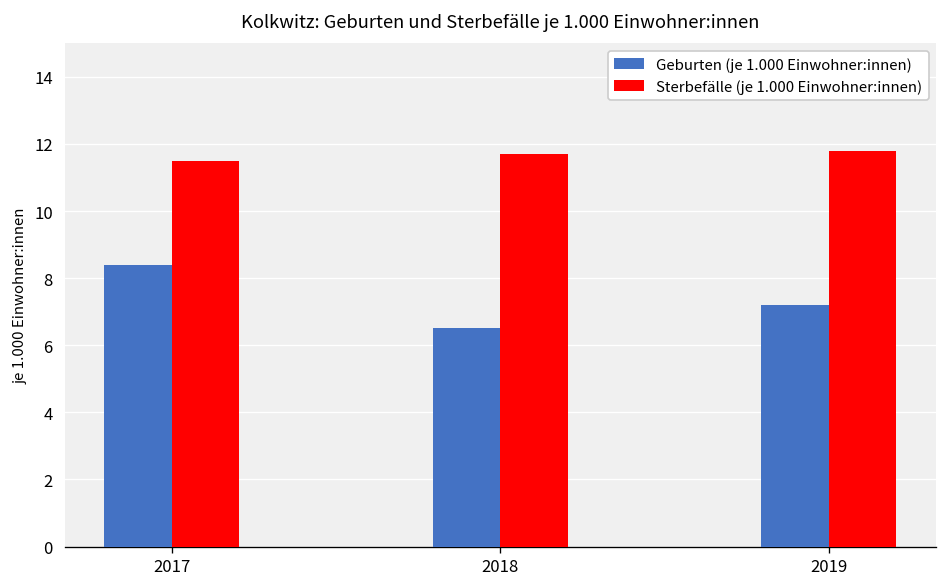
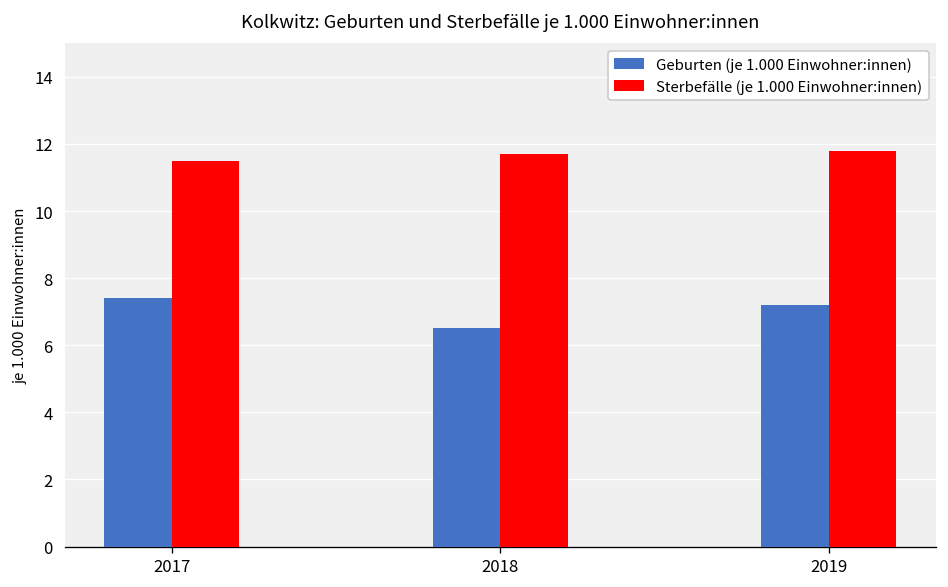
Geburten (je 1.000 Einwohner:innen), 2017: 8.4 -> 7.4
